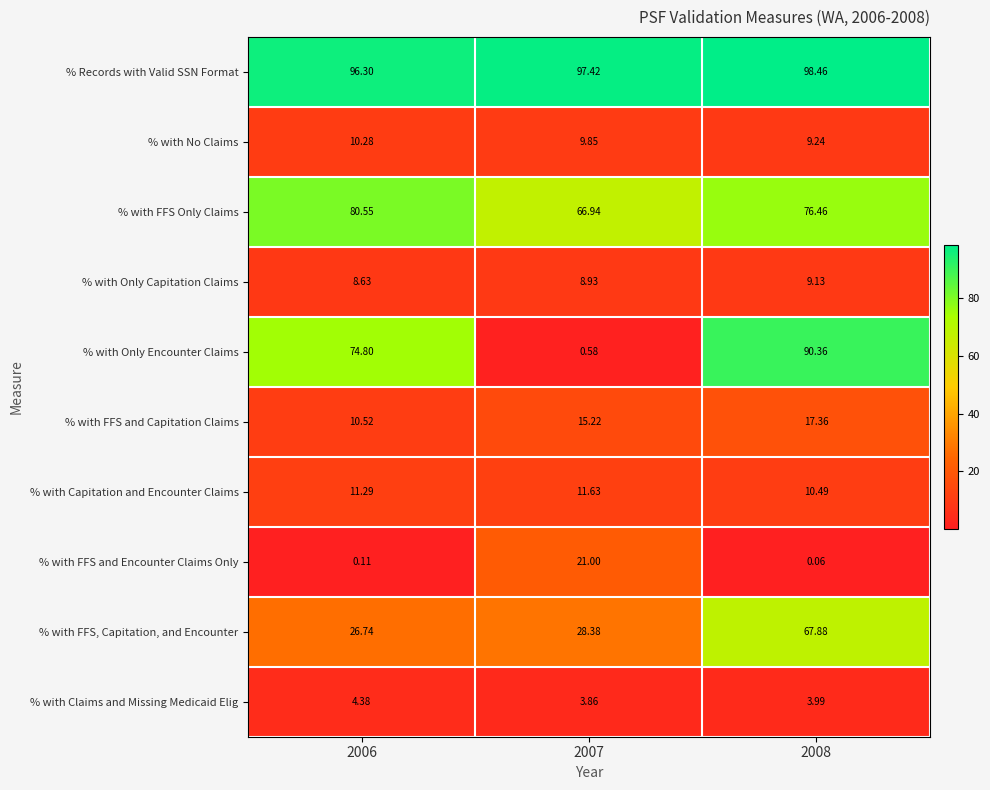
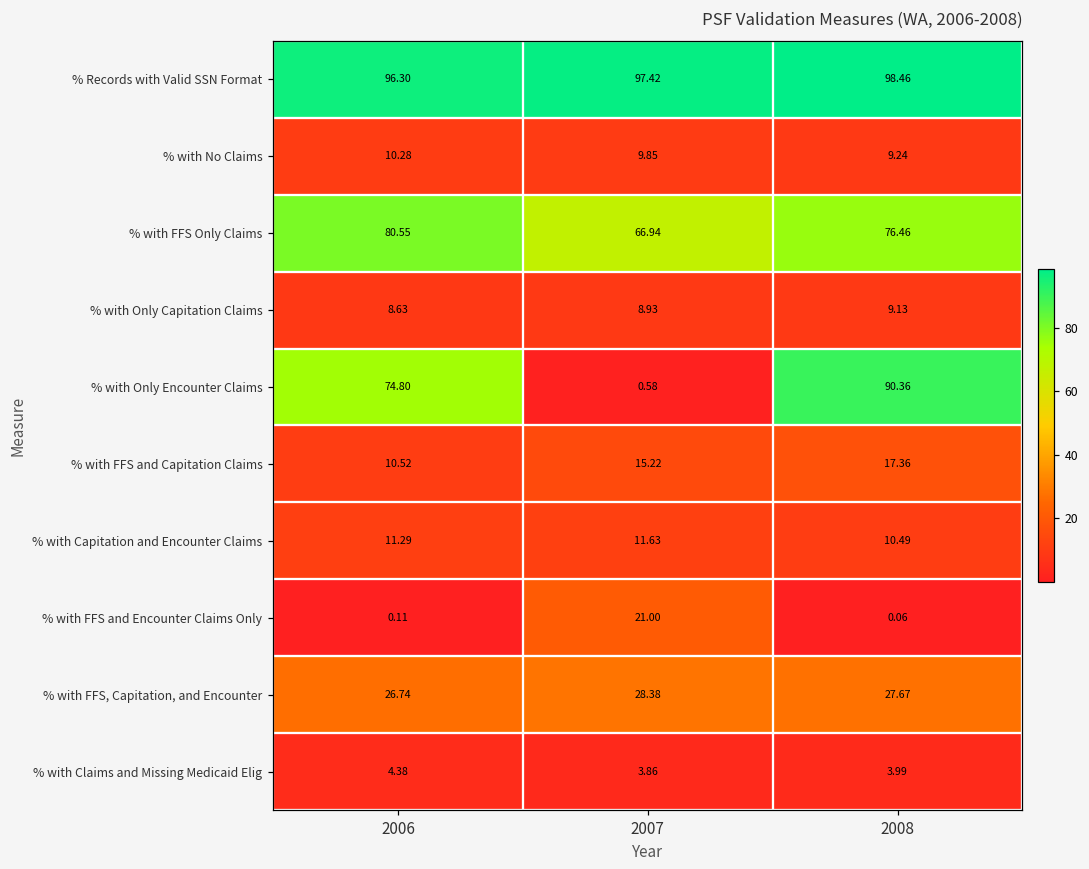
% with FFS, Capitation, and Encounter, 2008: 67.88 -> 27.67
